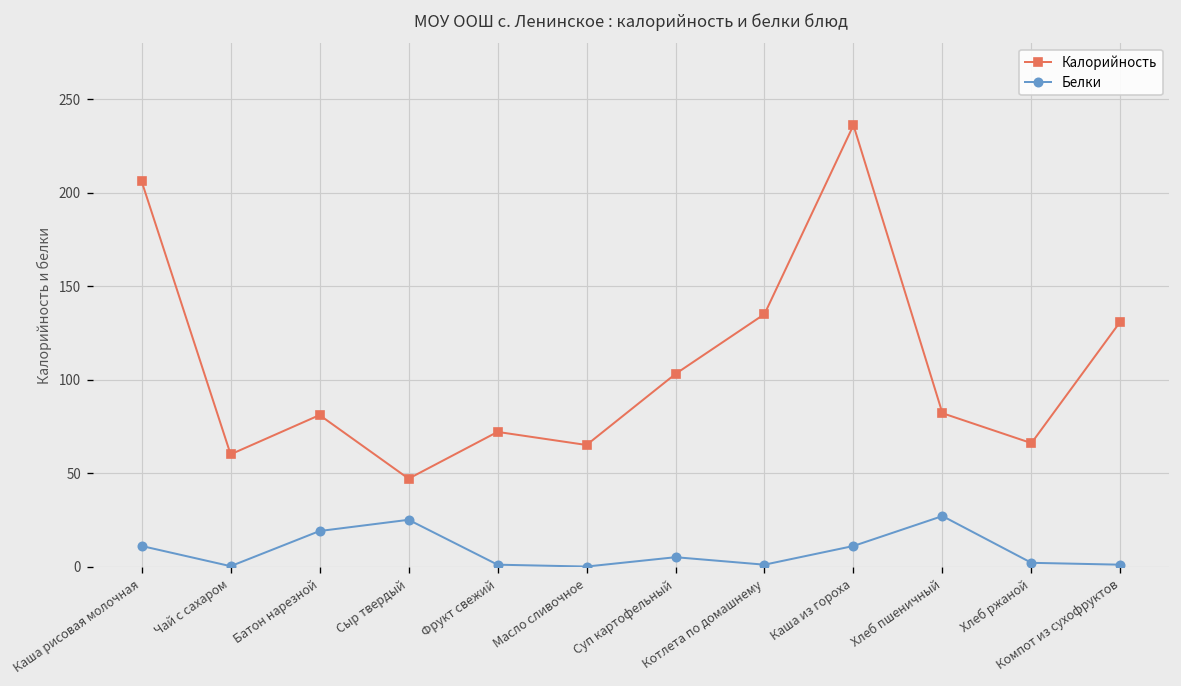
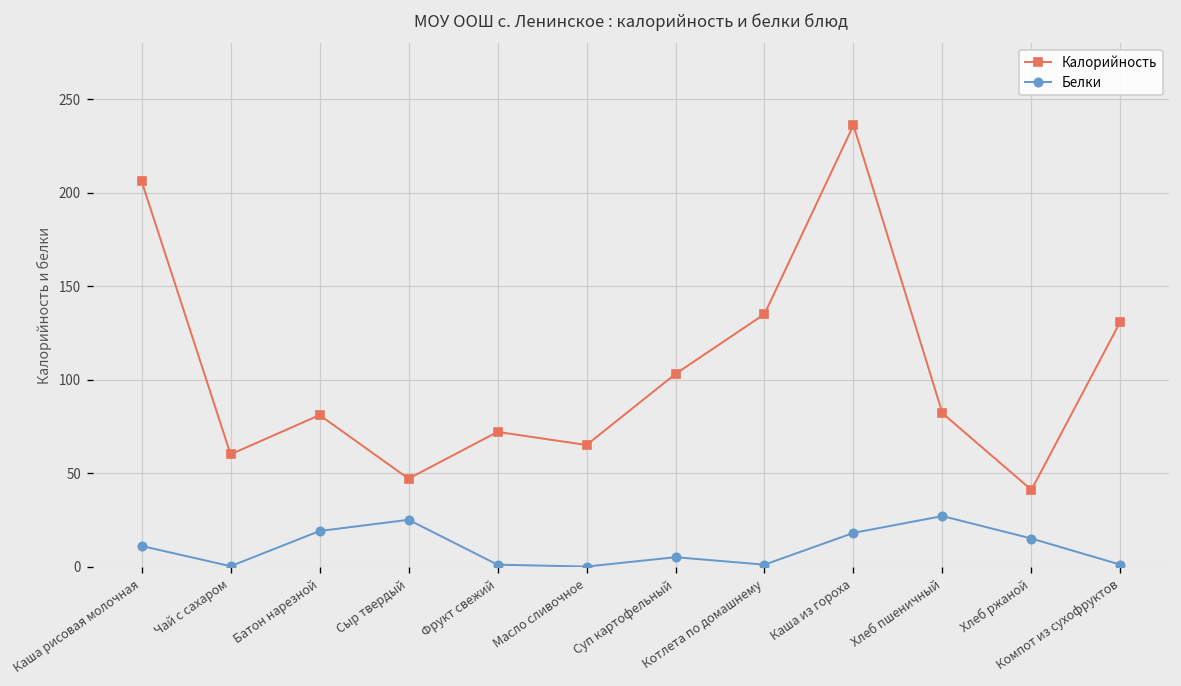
Белки, Каша из гороха: 11 -> 18
Калорийность, Хлеб ржаной: 66 -> 41
Белки, Хлеб ржаной: 2 -> 15
